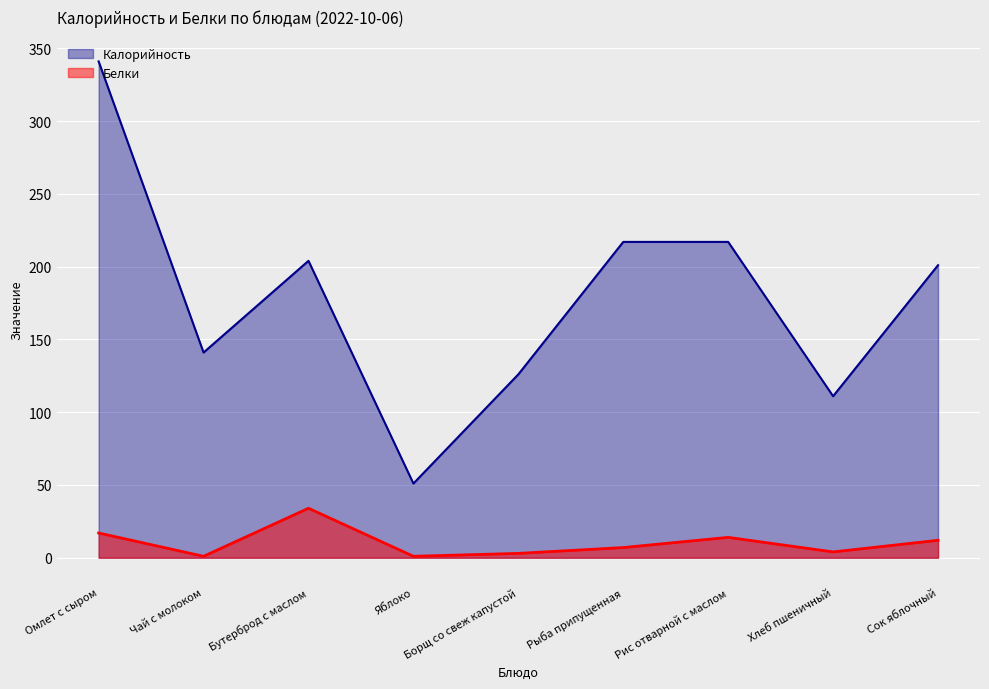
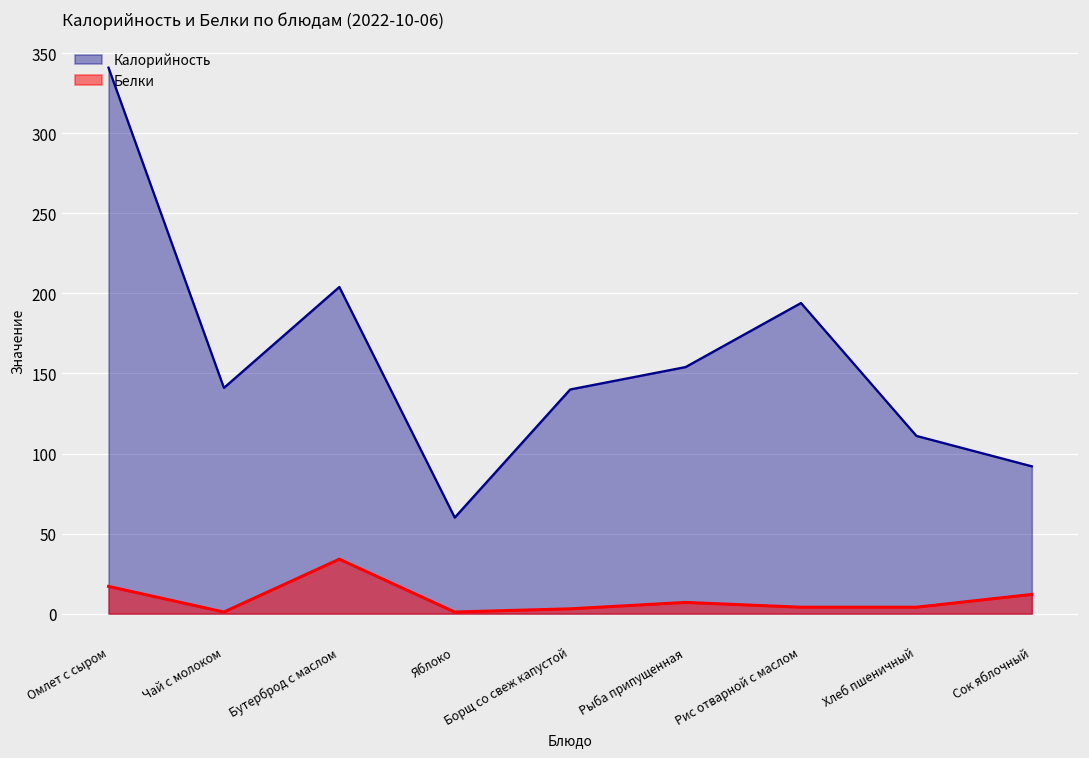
Калорийность, Яблоко: 51 -> 60
Калорийность, Борщ со свеж капустой: 126 -> 140
Калорийность, Рыба припущенная: 217 -> 154
Калорийность, Рис отварной с маслом: 217 -> 194
Белки, Рис отварной с маслом: 14 -> 4
Калорийность, Сок яблочный: 201 -> 92
